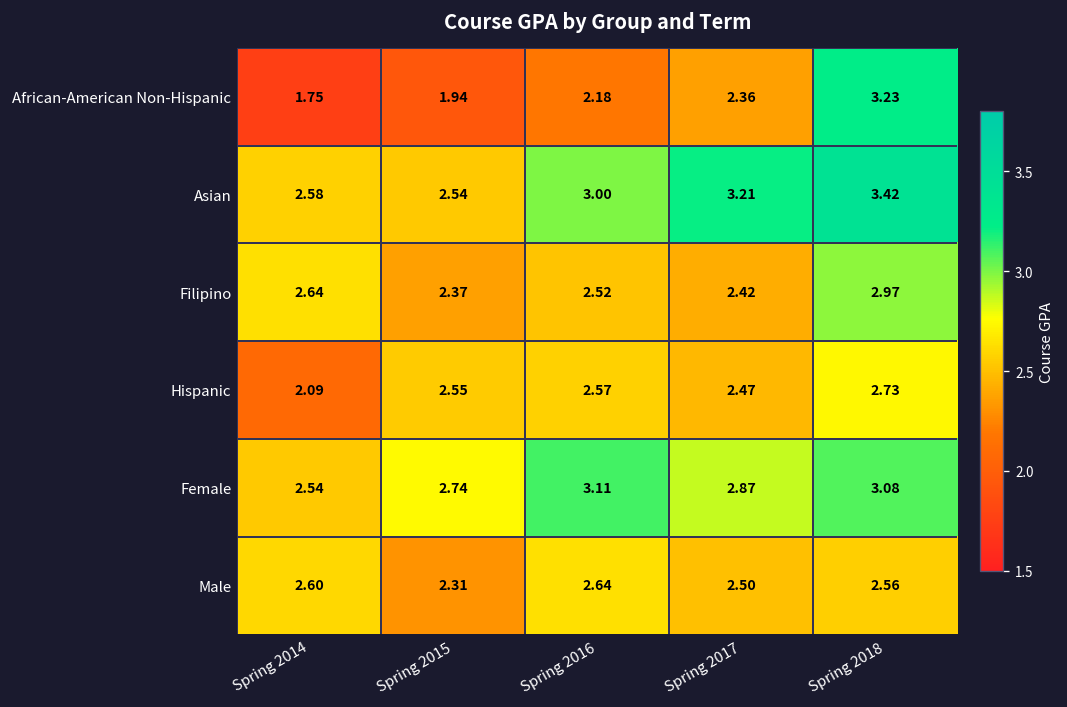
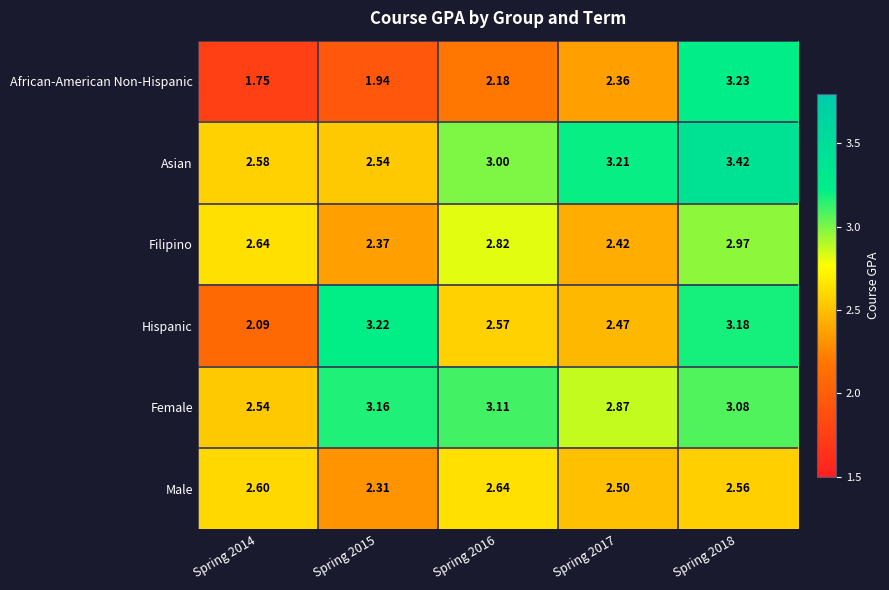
Filipino, Spring 2016: 2.52 -> 2.82
Hispanic, Spring 2015: 2.55 -> 3.22
Hispanic, Spring 2018: 2.73 -> 3.18
Female, Spring 2015: 2.74 -> 3.16
